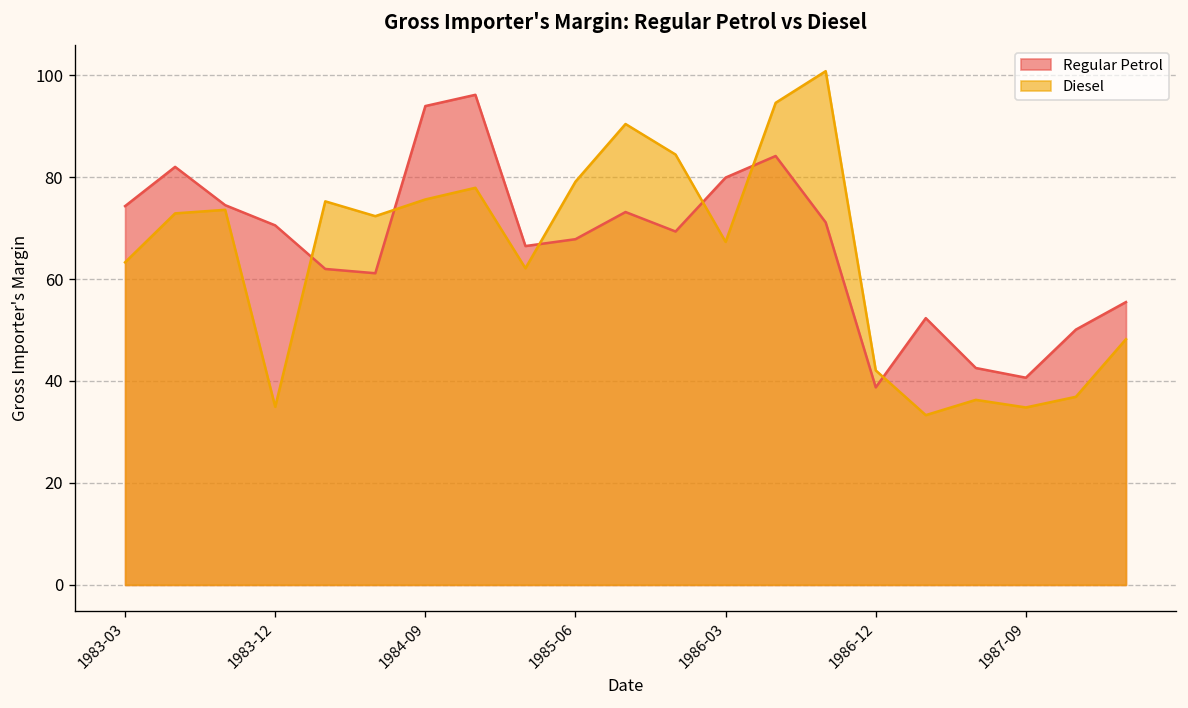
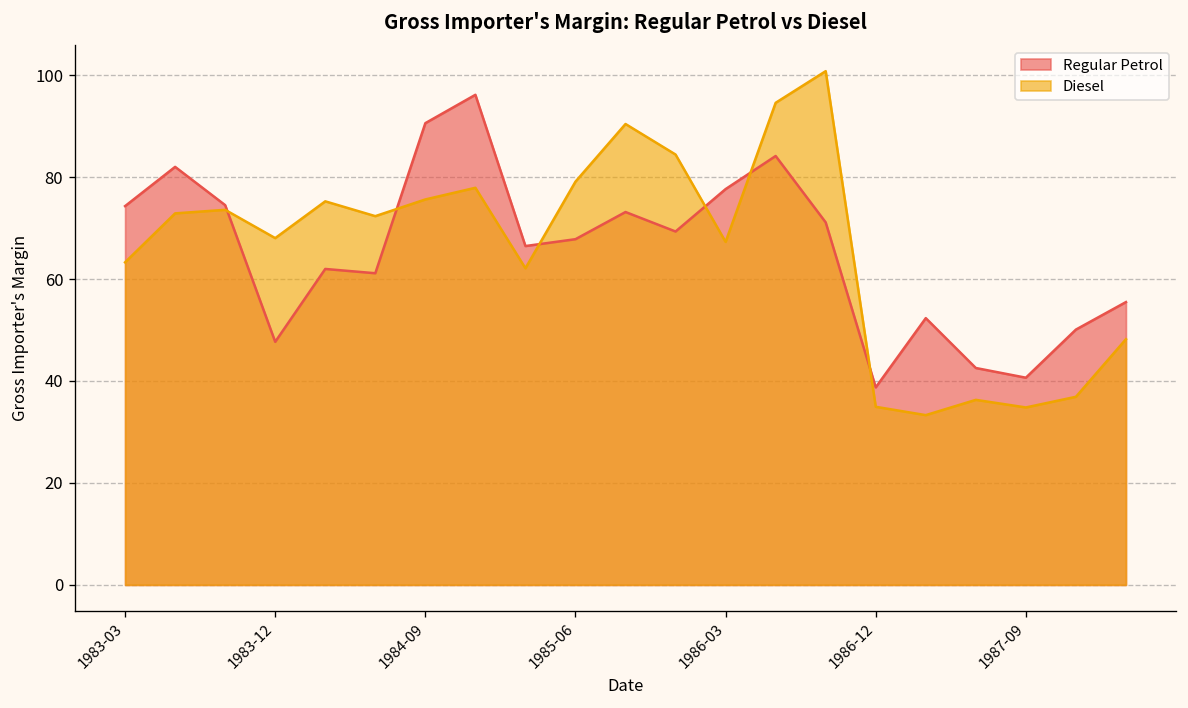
Regular Petrol, 1983-12: 71 -> 48
Diesel, 1983-12: 35 -> 68
Regular Petrol, 1984-09: 94 -> 91
Regular Petrol, 1986-03: 80 -> 78
Diesel, 1986-12: 42 -> 35
